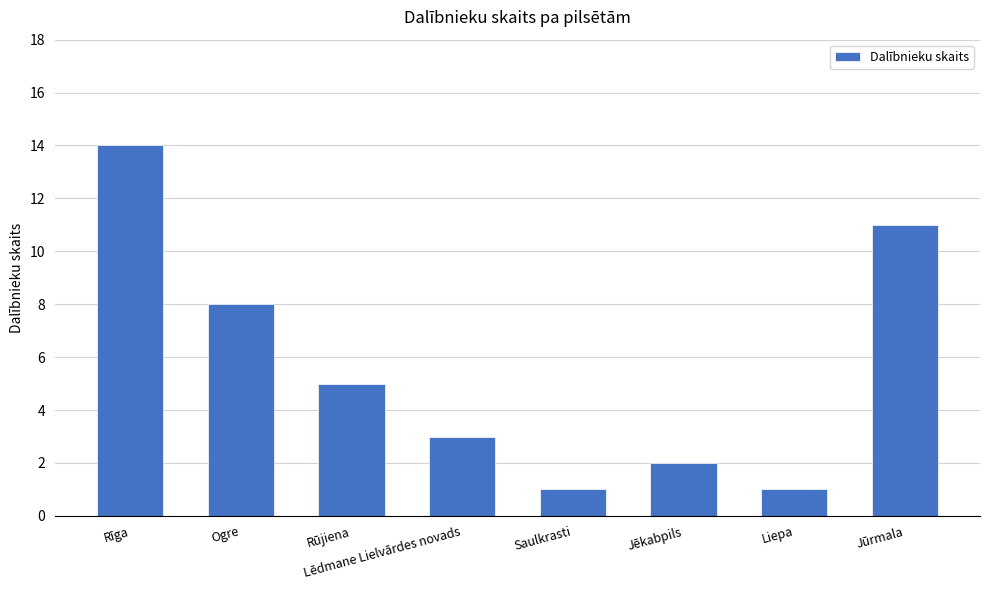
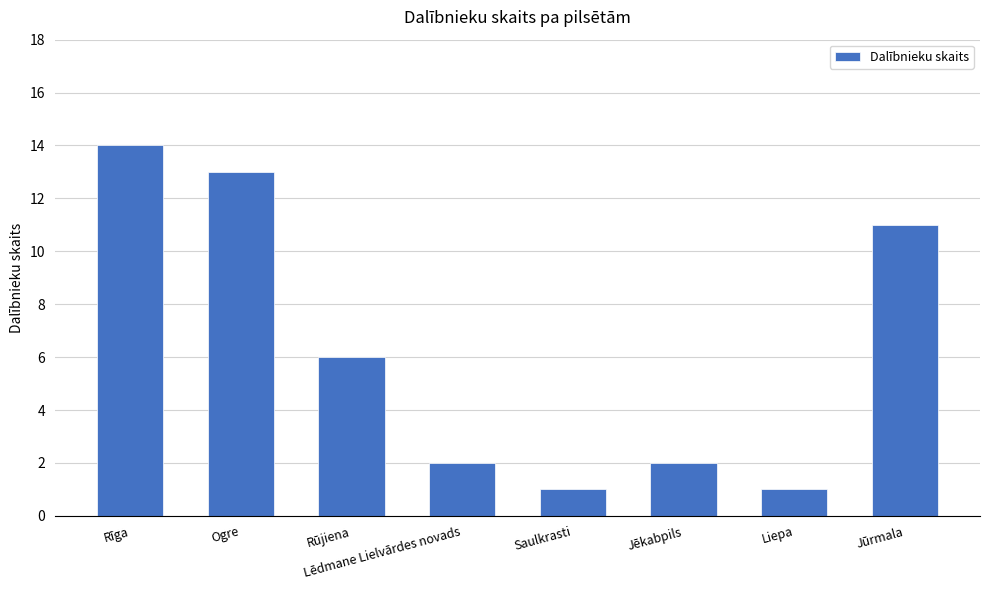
Ogre: 8 -> 13
Rūjiena: 5 -> 6
Lēdmane Lielvārdes novads: 3 -> 2
